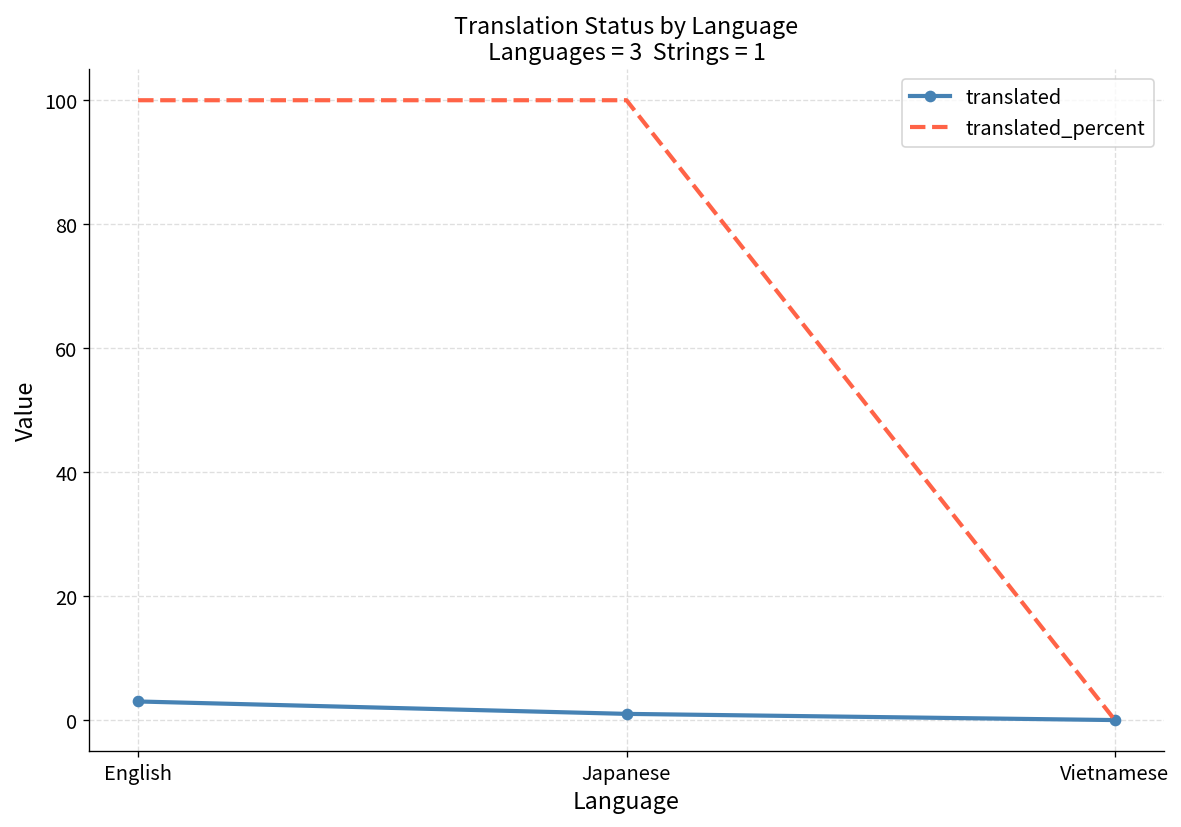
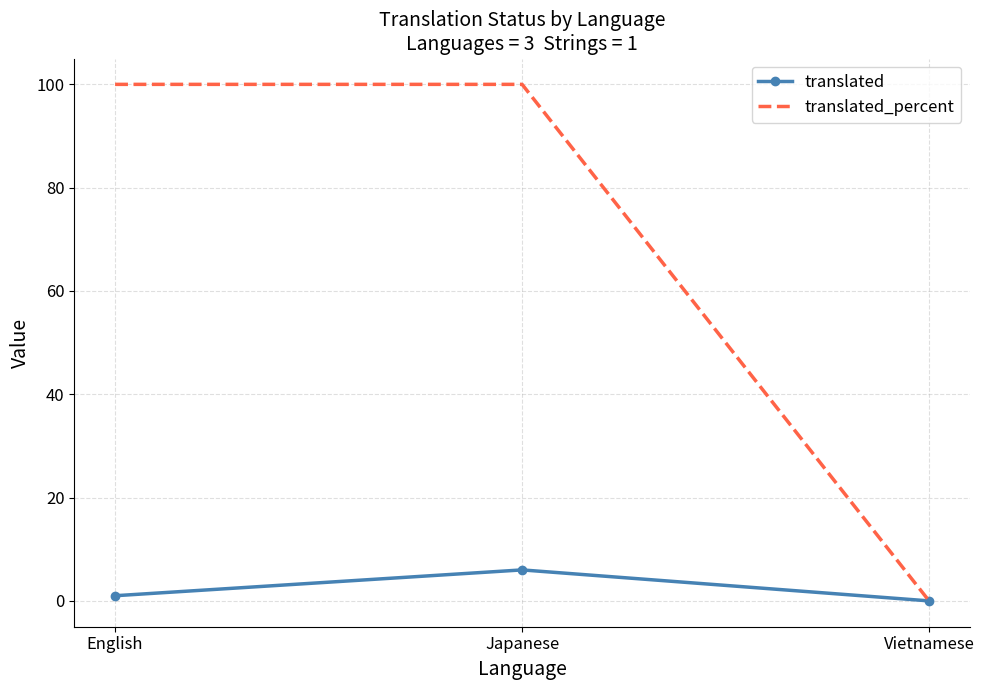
translated, English: 3 -> 1
translated, Japanese: 1 -> 6
